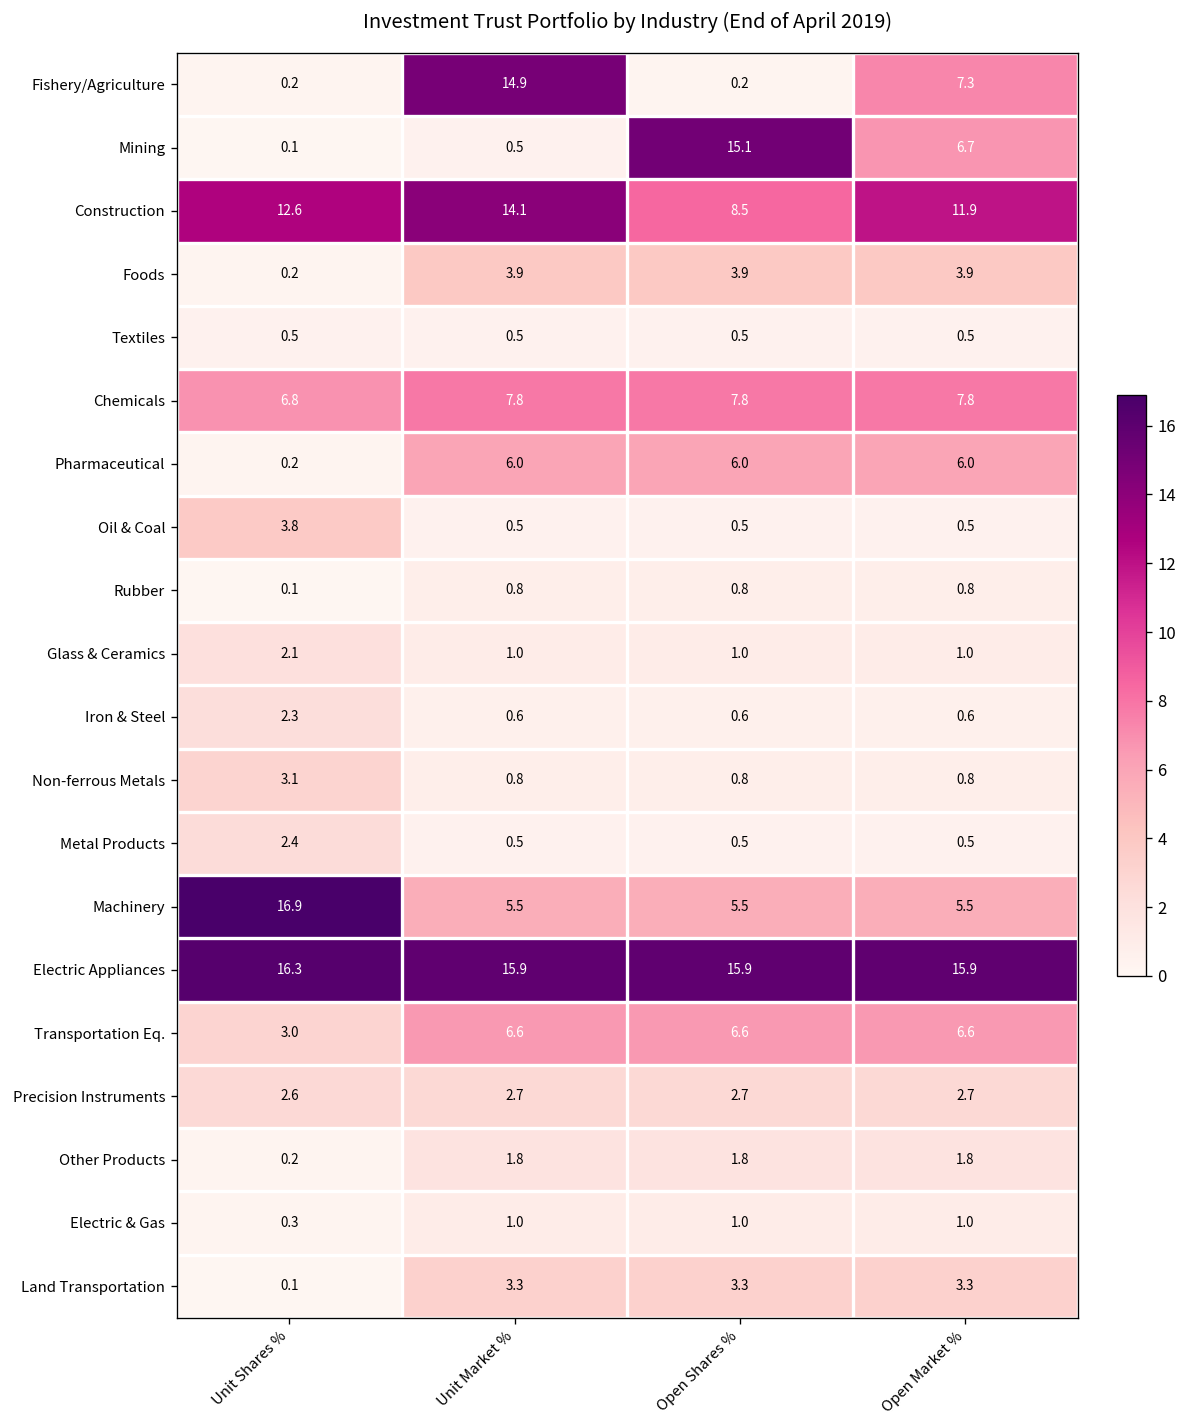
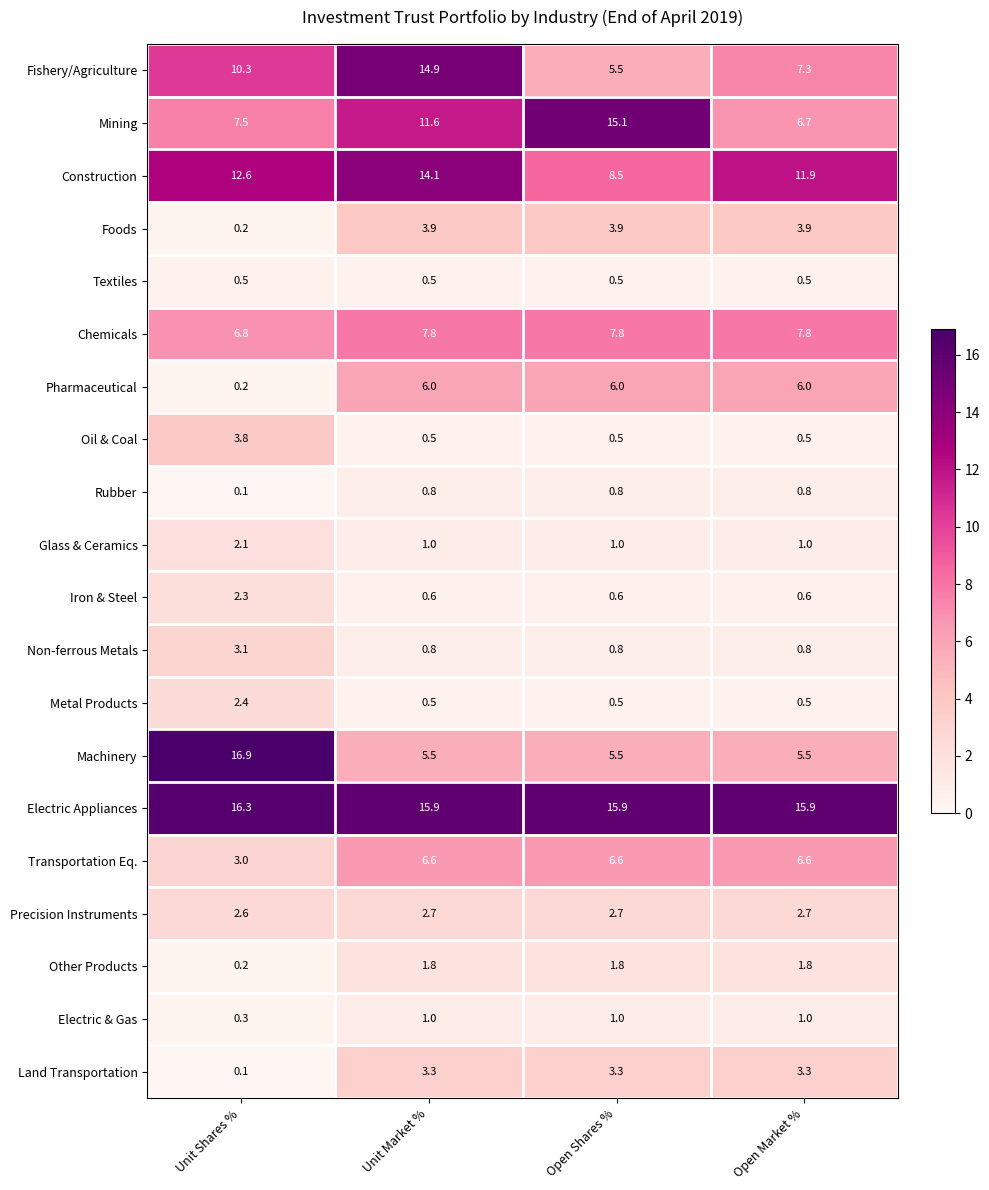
Fishery/Agriculture, Unit Shares %: 0.2 -> 10.3
Fishery/Agriculture, Open Shares %: 0.2 -> 5.5
Mining, Unit Shares %: 0.1 -> 7.5
Mining, Unit Market %: 0.5 -> 11.6
